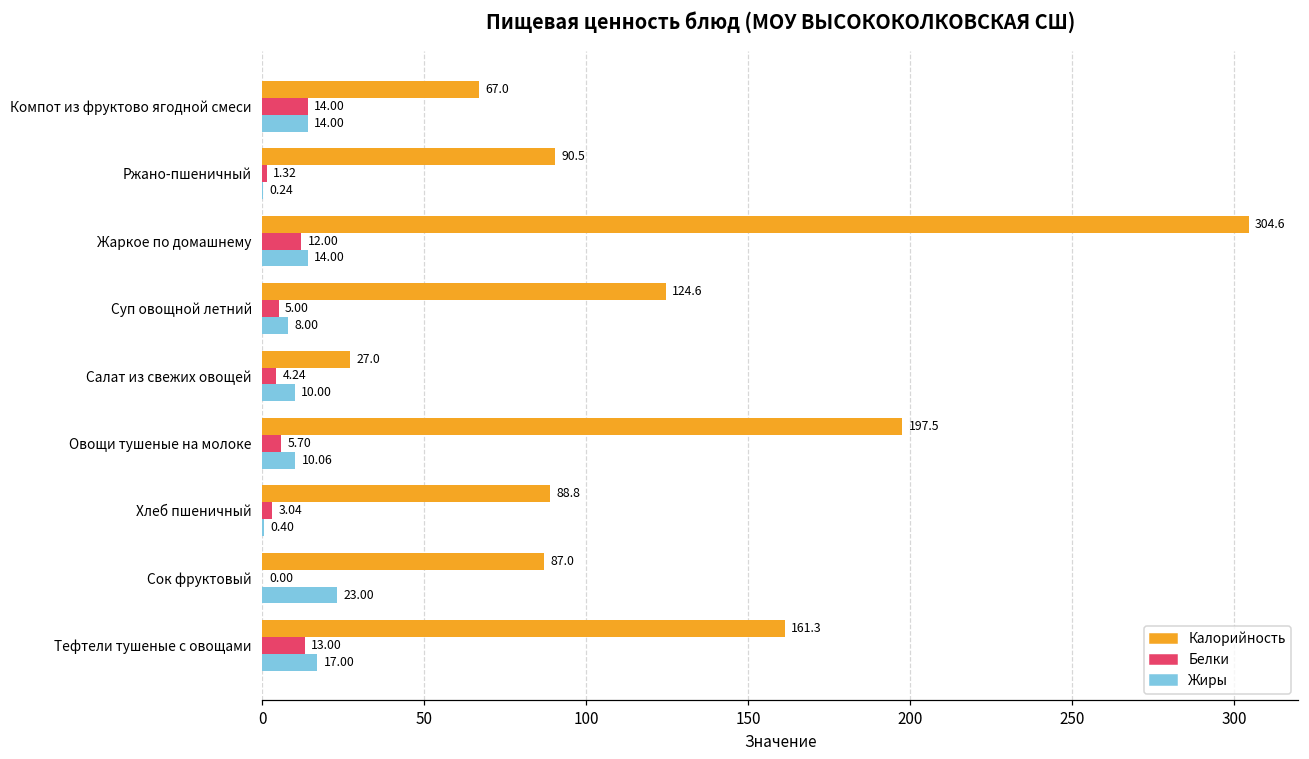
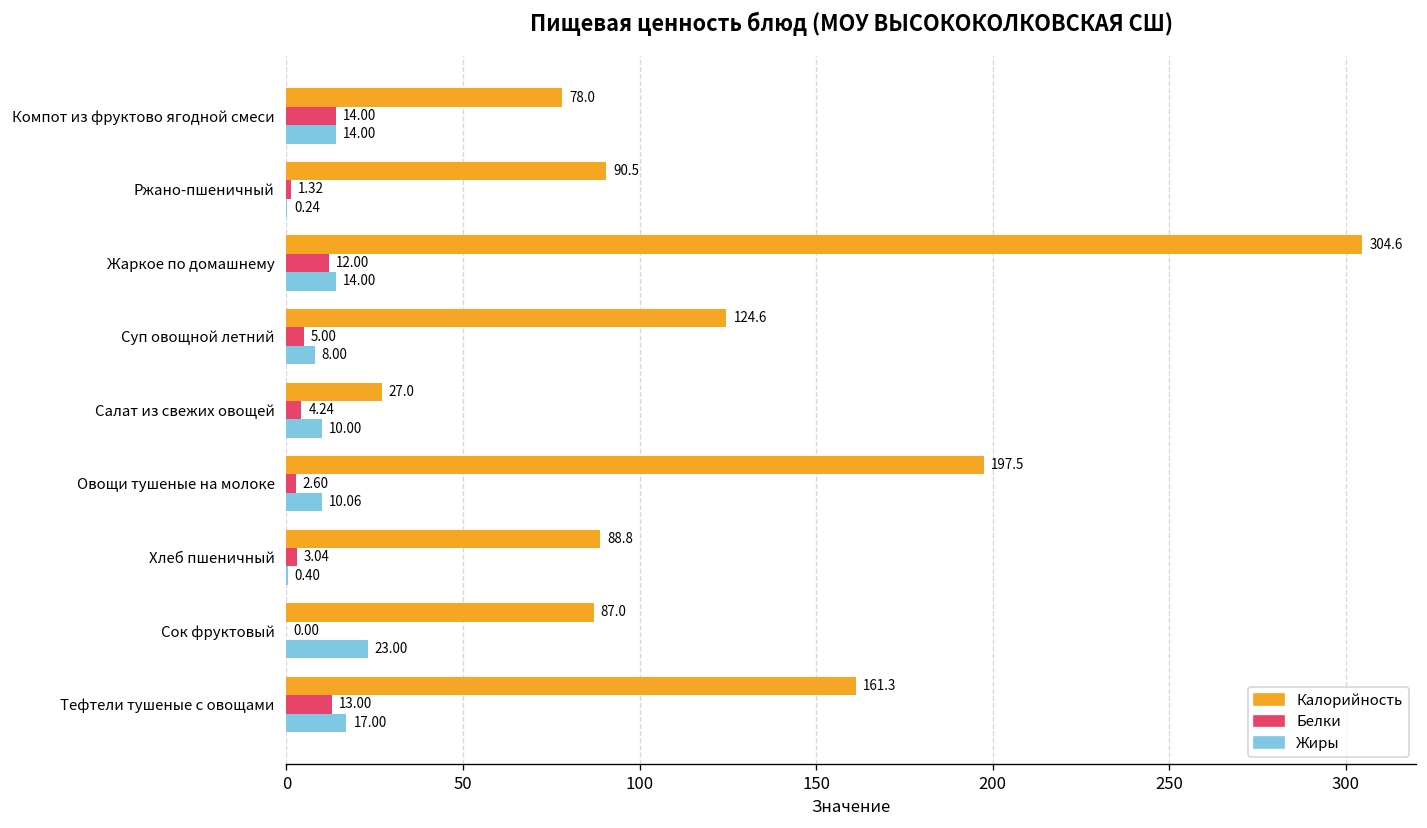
Калорийность, Компот из фруктово ягодной смеси: 67.0 -> 78.0
Белки, Овощи тушеные на молоке: 5.70 -> 2.60
